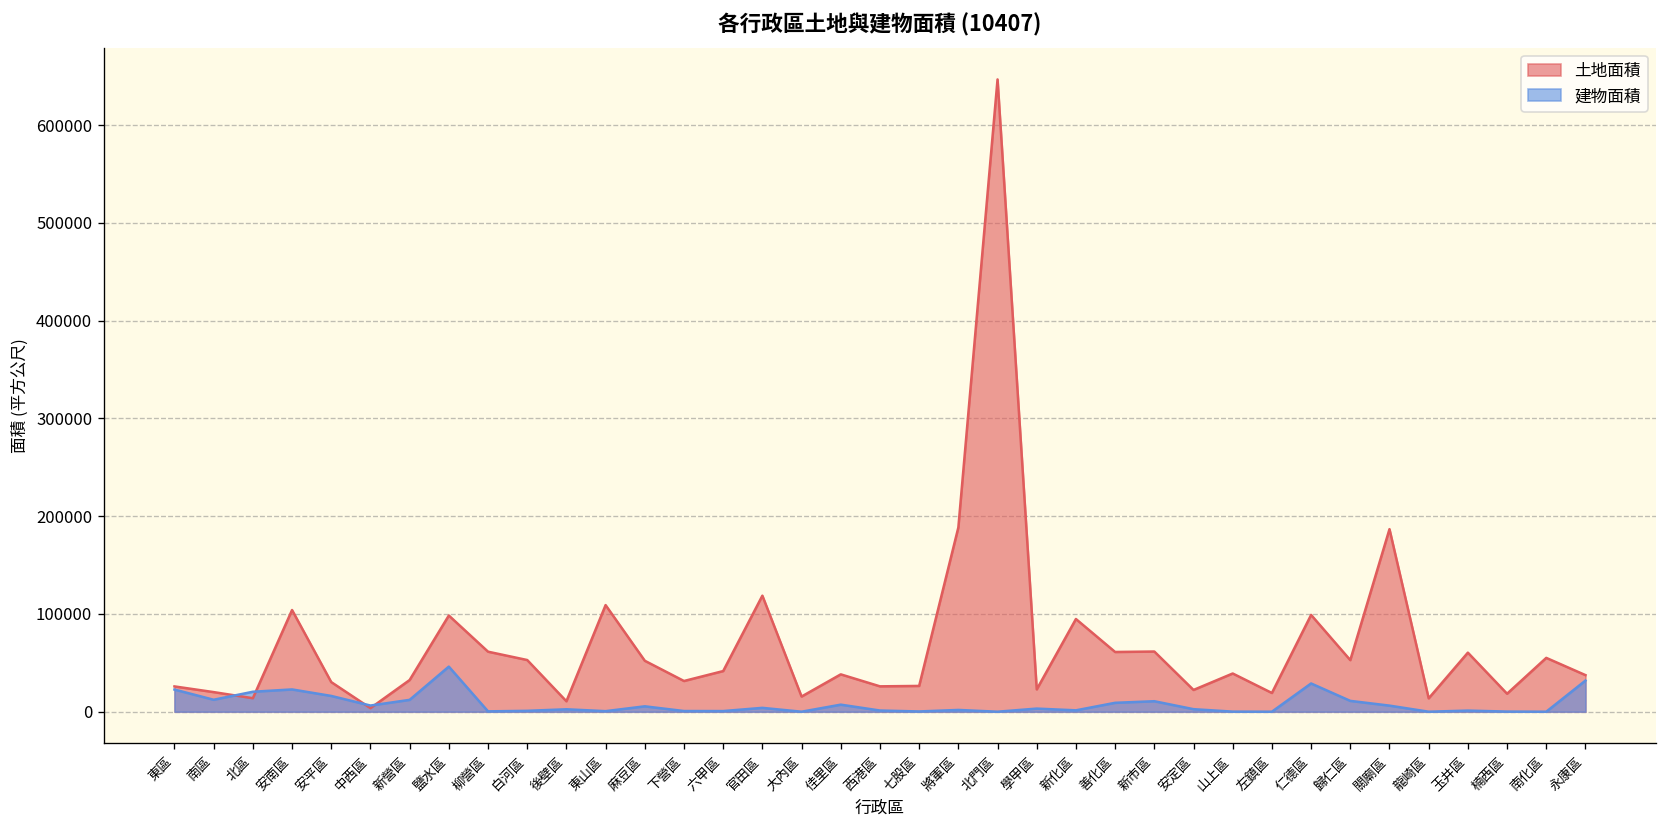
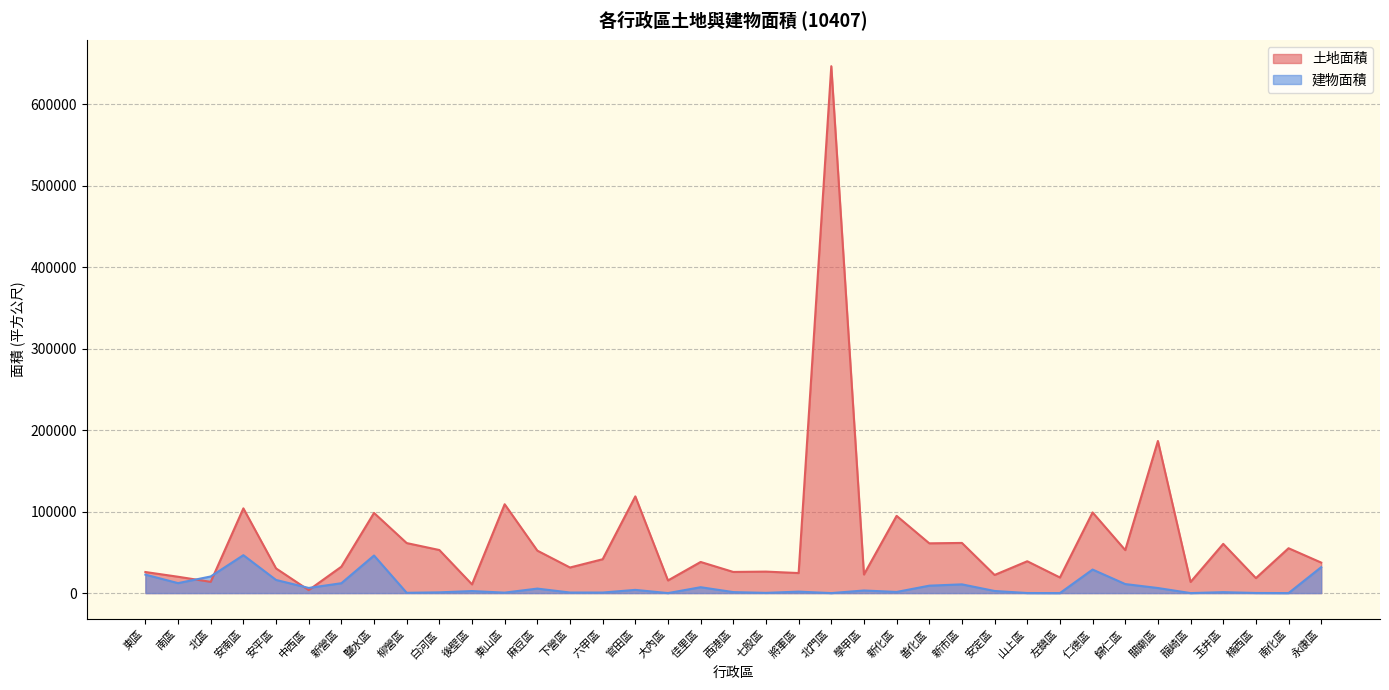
建物面積, 安南區: 20000 -> 50000
土地面積, 將軍區: 190000 -> 20000
